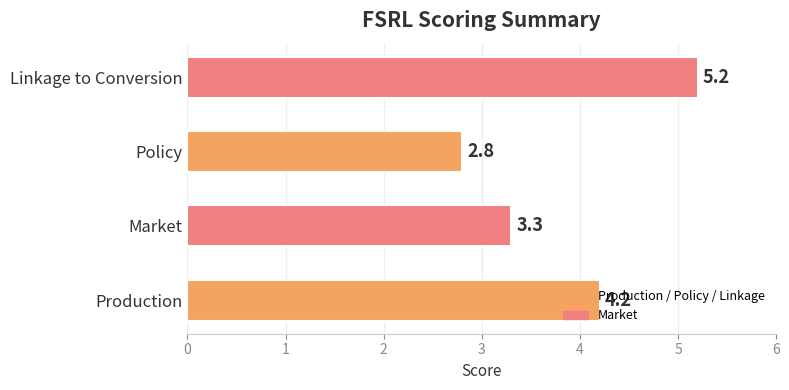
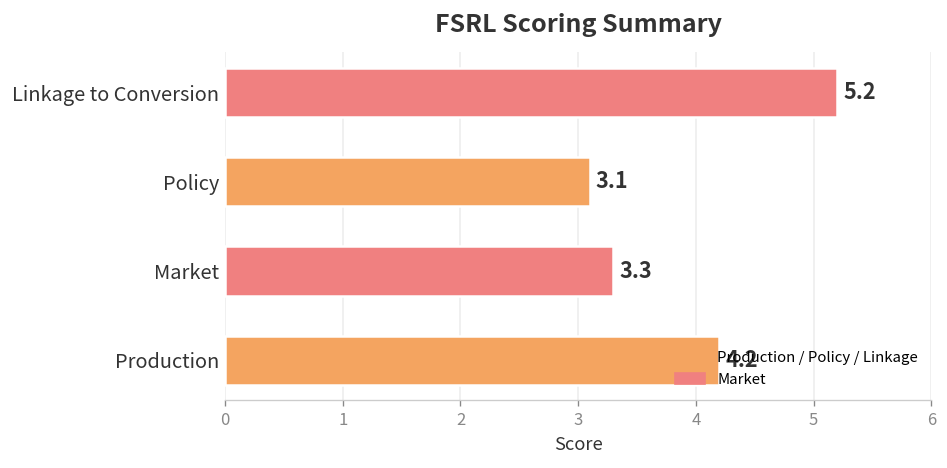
Policy: 2.8 -> 3.1
